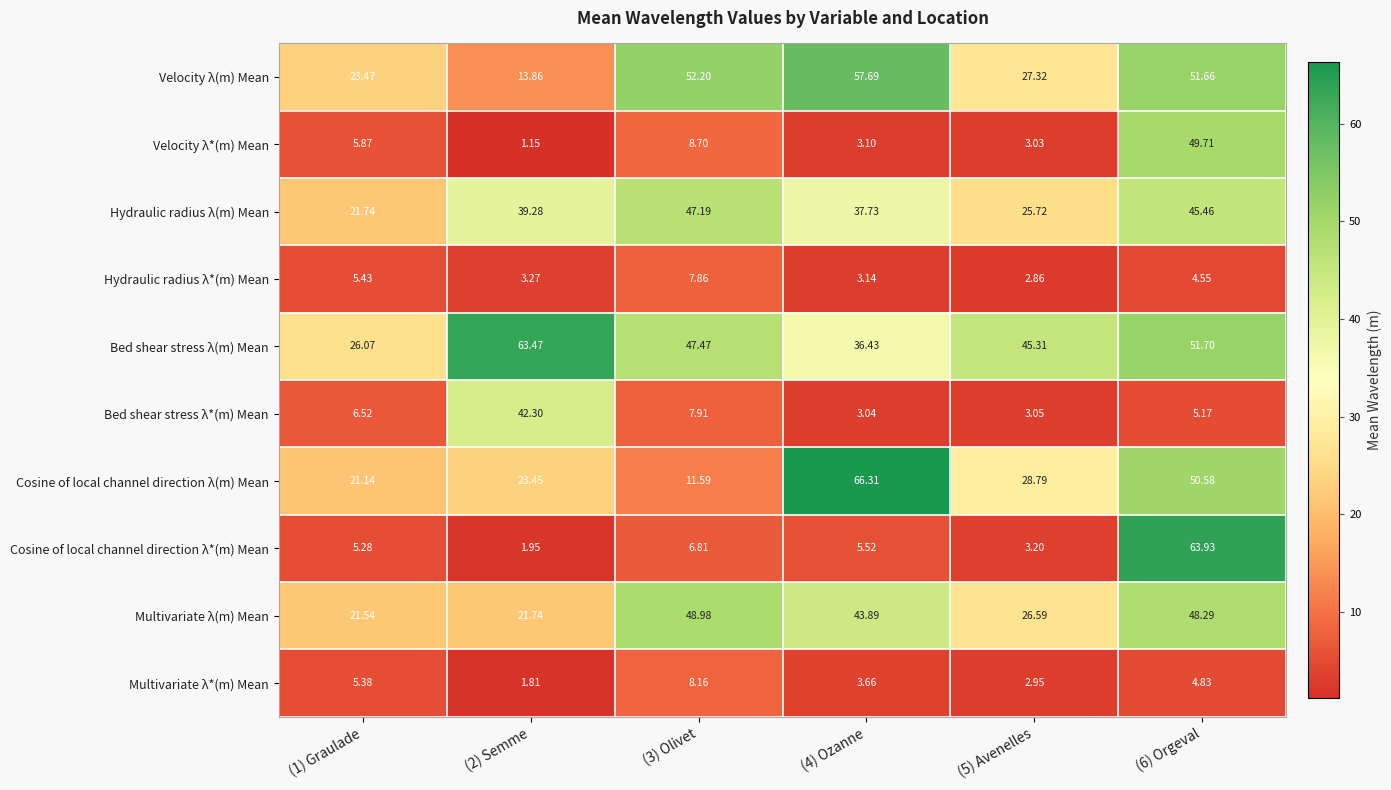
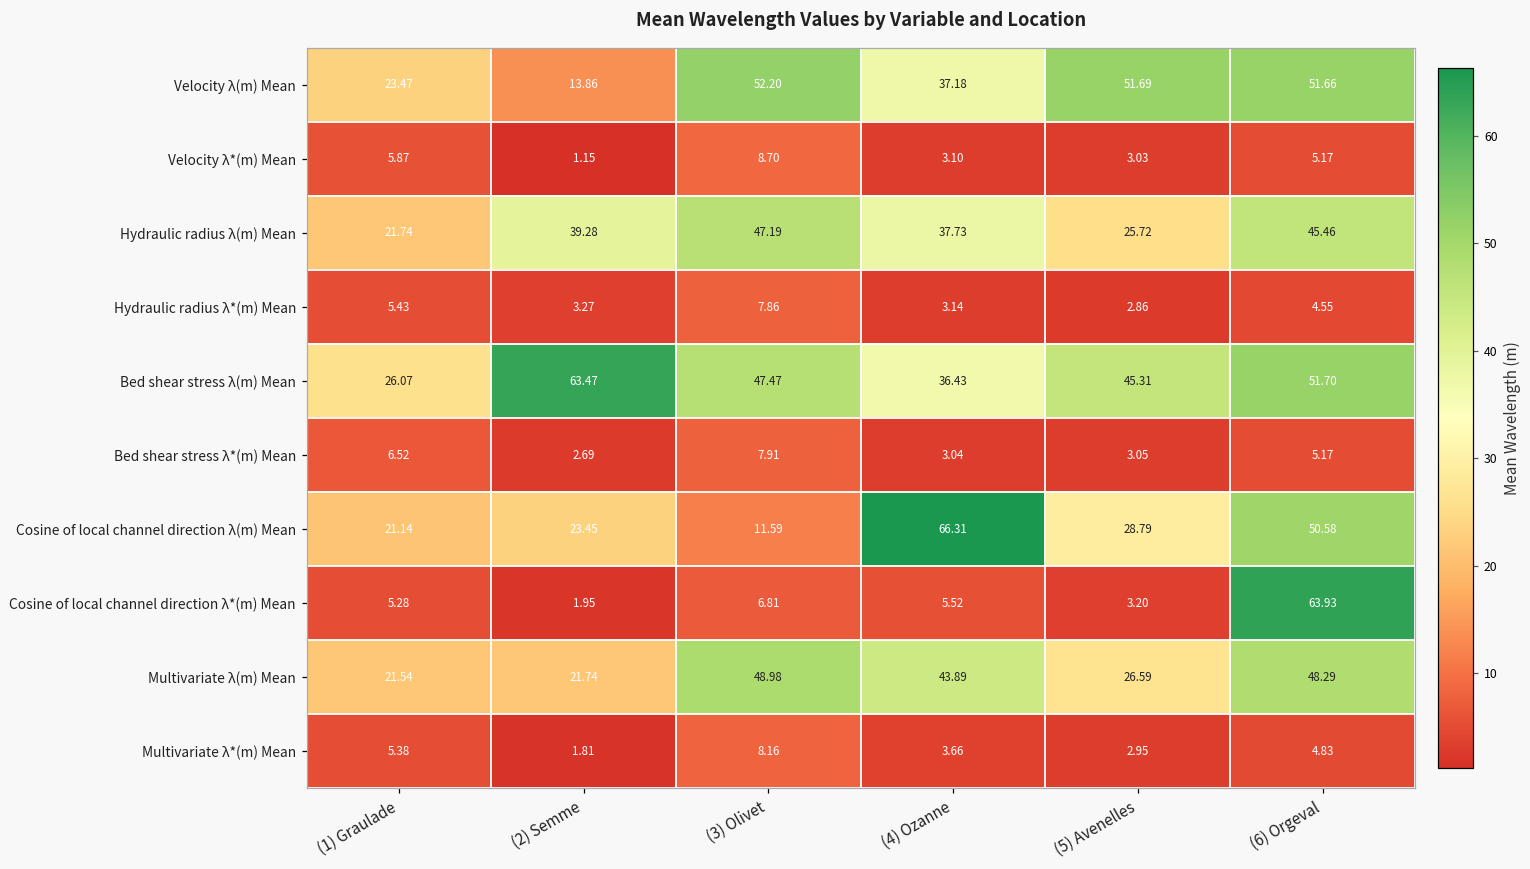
Velocity λ(m) Mean, (4) Ozanne: 57.69 -> 37.18
Velocity λ(m) Mean, (5) Avenelles: 27.32 -> 51.69
Velocity λ*(m) Mean, (6) Orgeval: 49.71 -> 5.17
Bed shear stress λ*(m) Mean, (2) Semme: 42.30 -> 2.69
